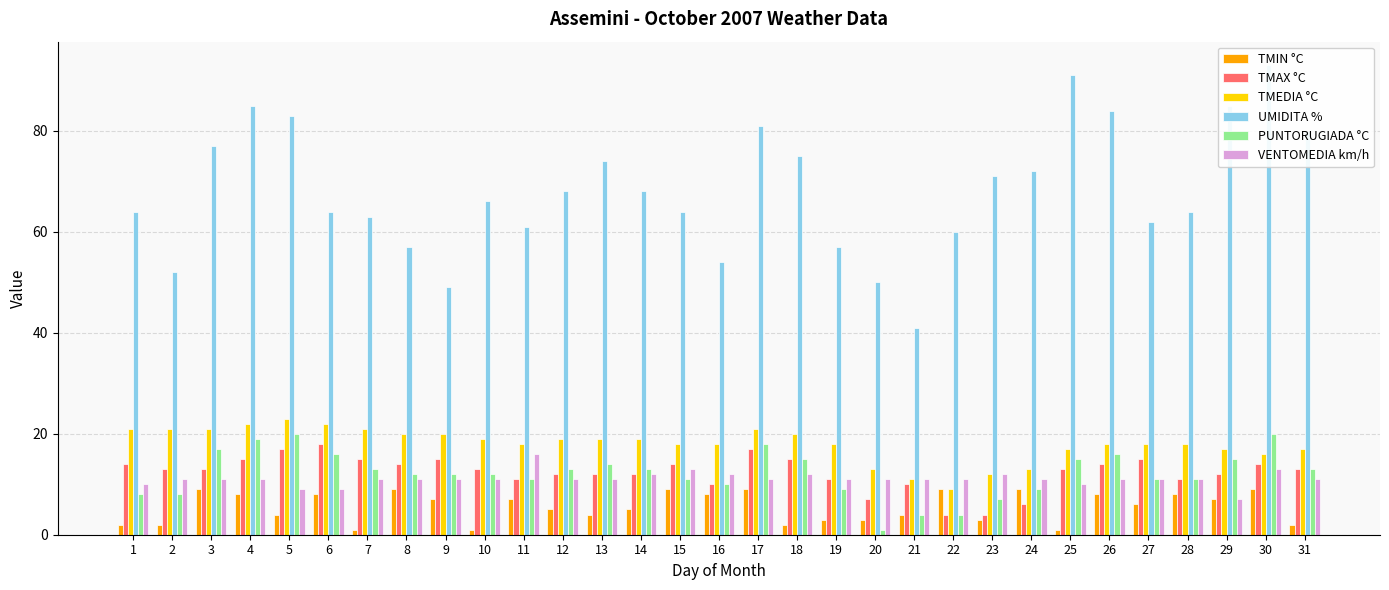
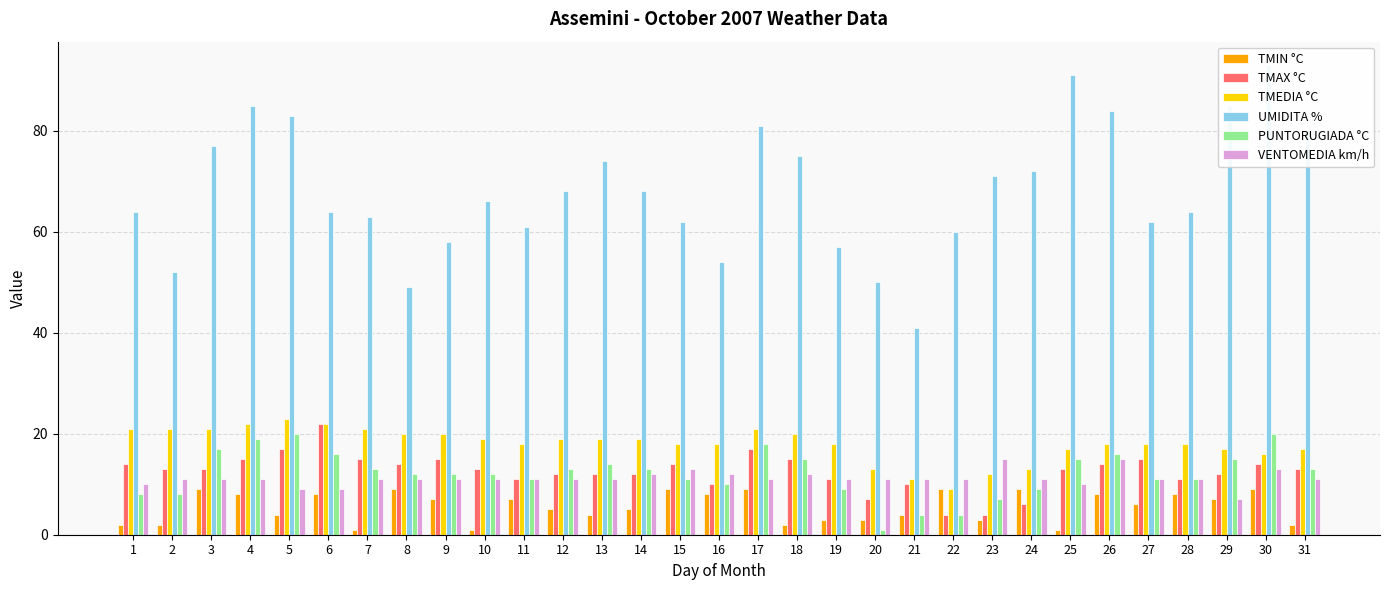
TMAX °C, 6: 18 -> 22
UMIDITA %, 8: 57 -> 49
UMIDITA %, 9: 49 -> 58
VENTOMEDIA km/h, 11: 16 -> 11
UMIDITA %, 15: 64 -> 62
VENTOMEDIA km/h, 23: 12 -> 15
VENTOMEDIA km/h, 26: 11 -> 15
